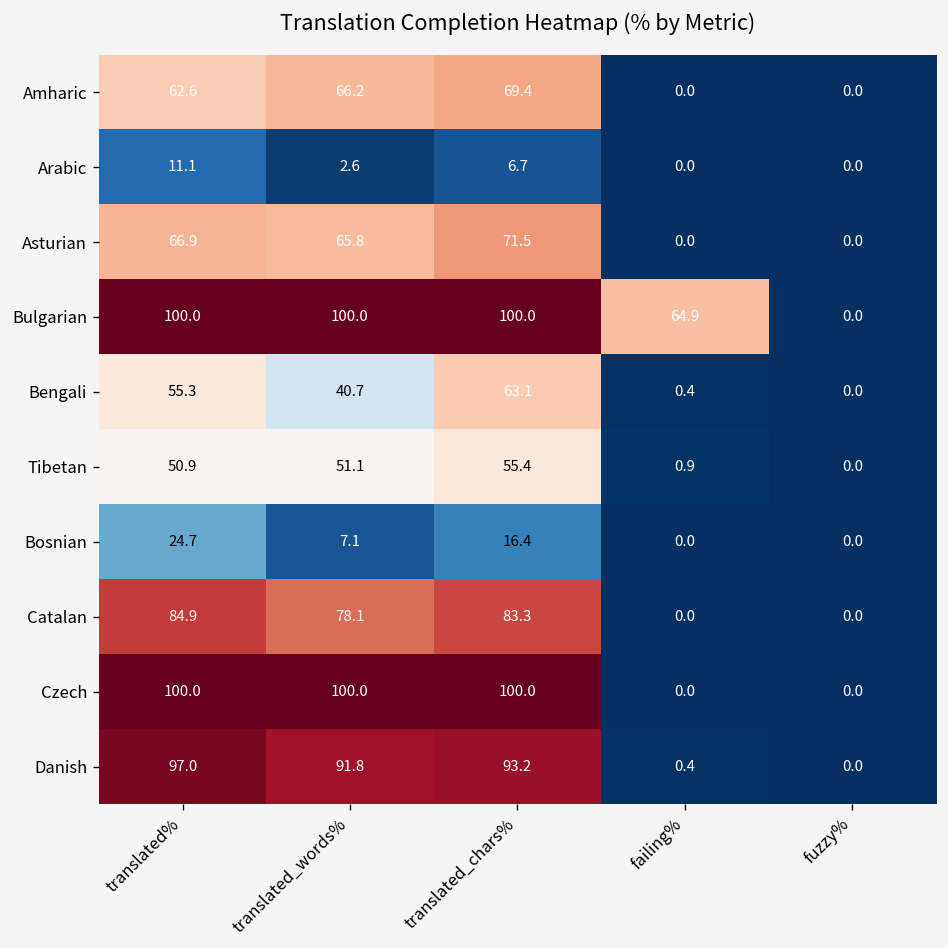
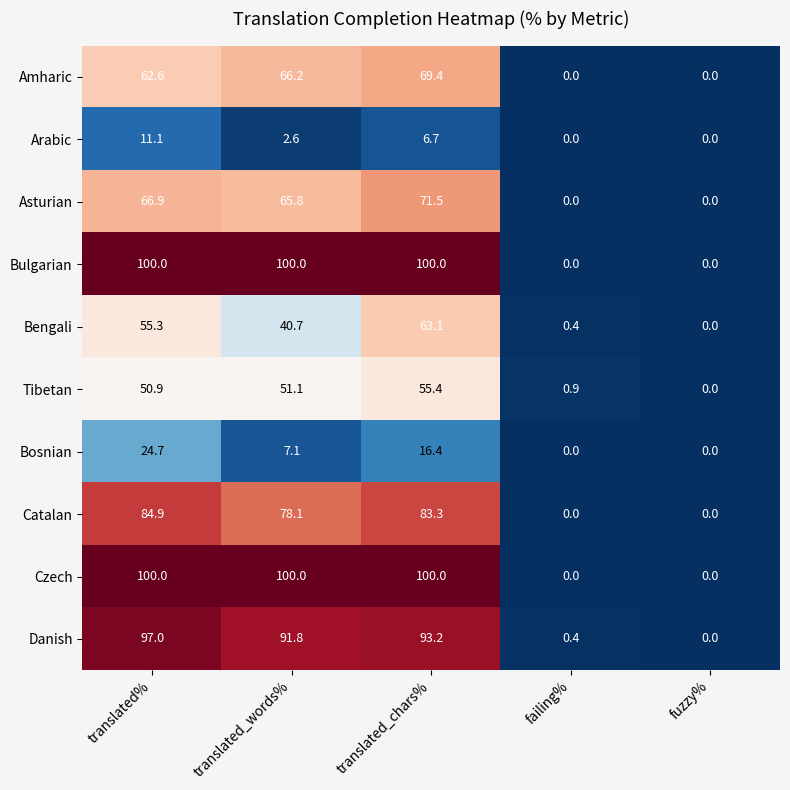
Bulgarian, failing%: 64.9 -> 0.0
